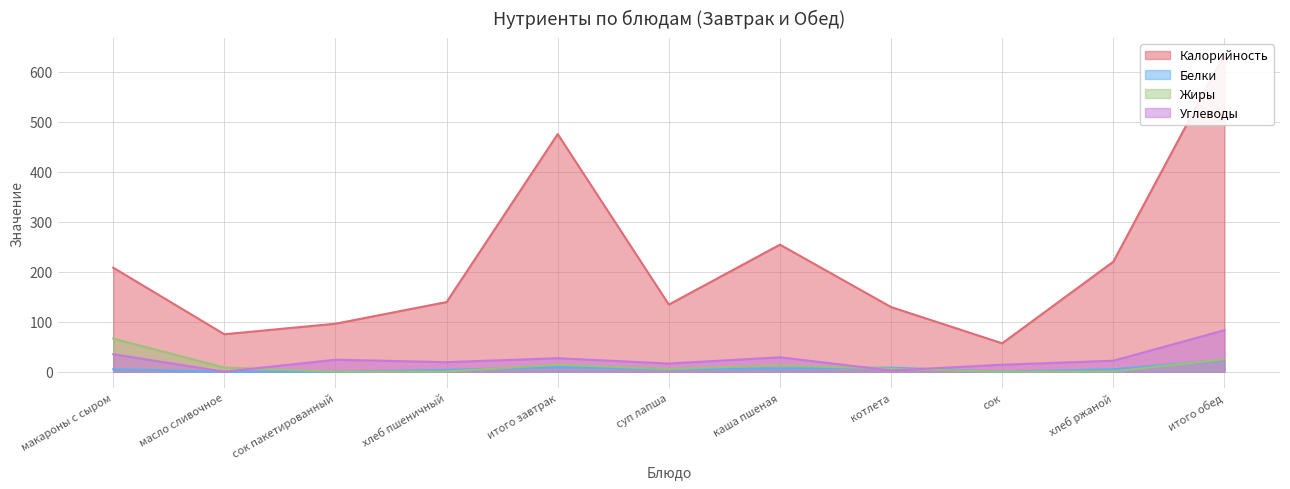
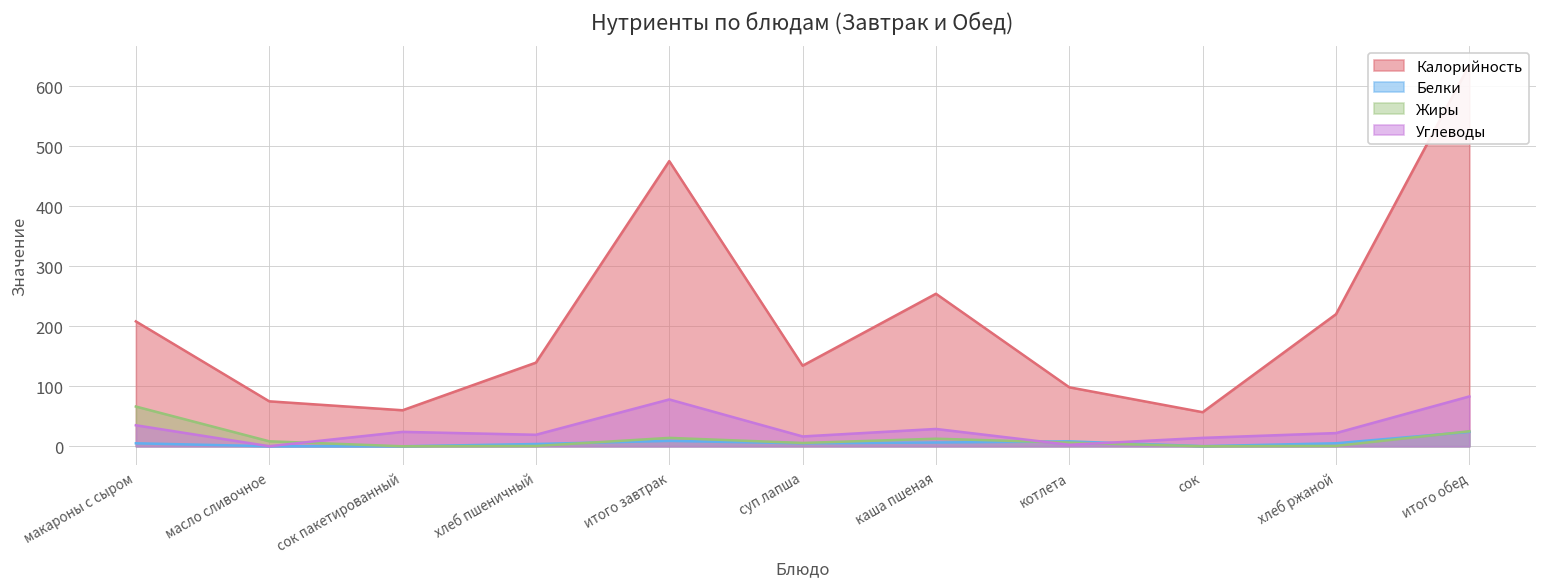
Калорийность, сок пакетированный: 100 -> 60
Углеводы, итого завтрак: 30 -> 80
Калорийность, котлета: 130 -> 100
